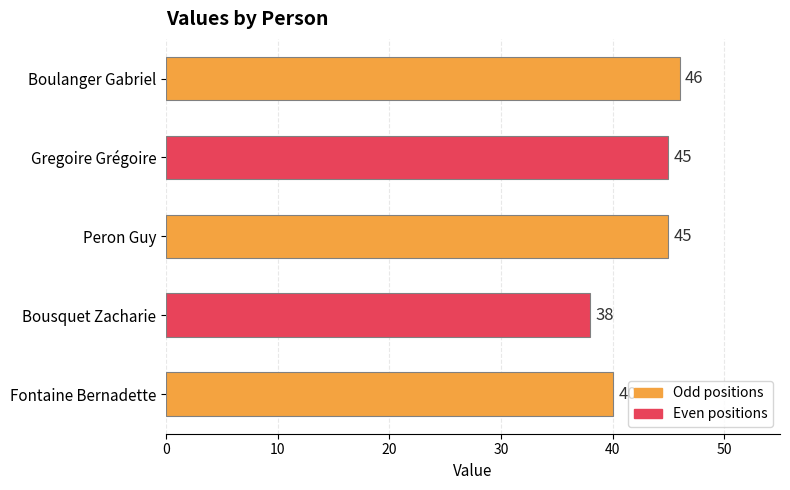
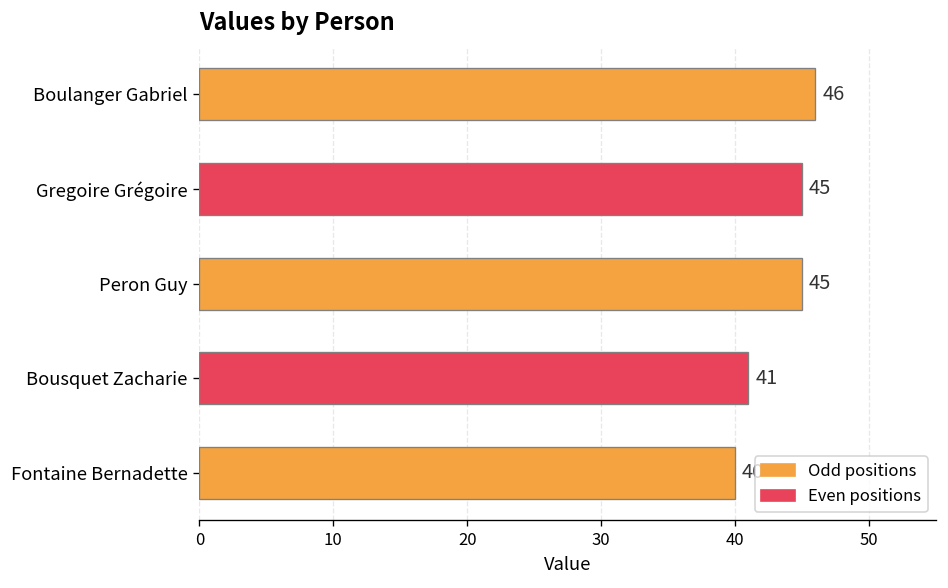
Bousquet Zacharie: 38 -> 41
